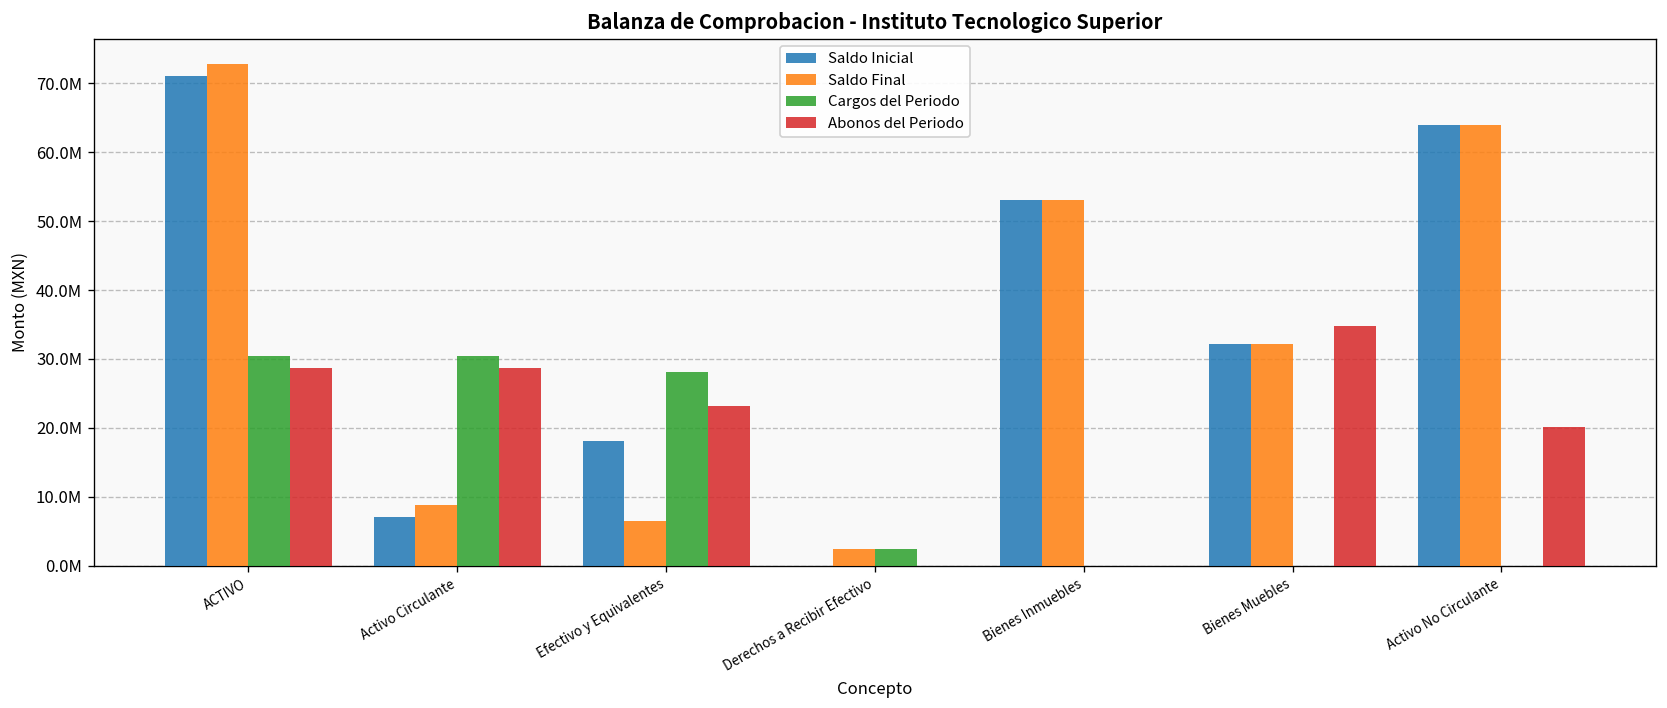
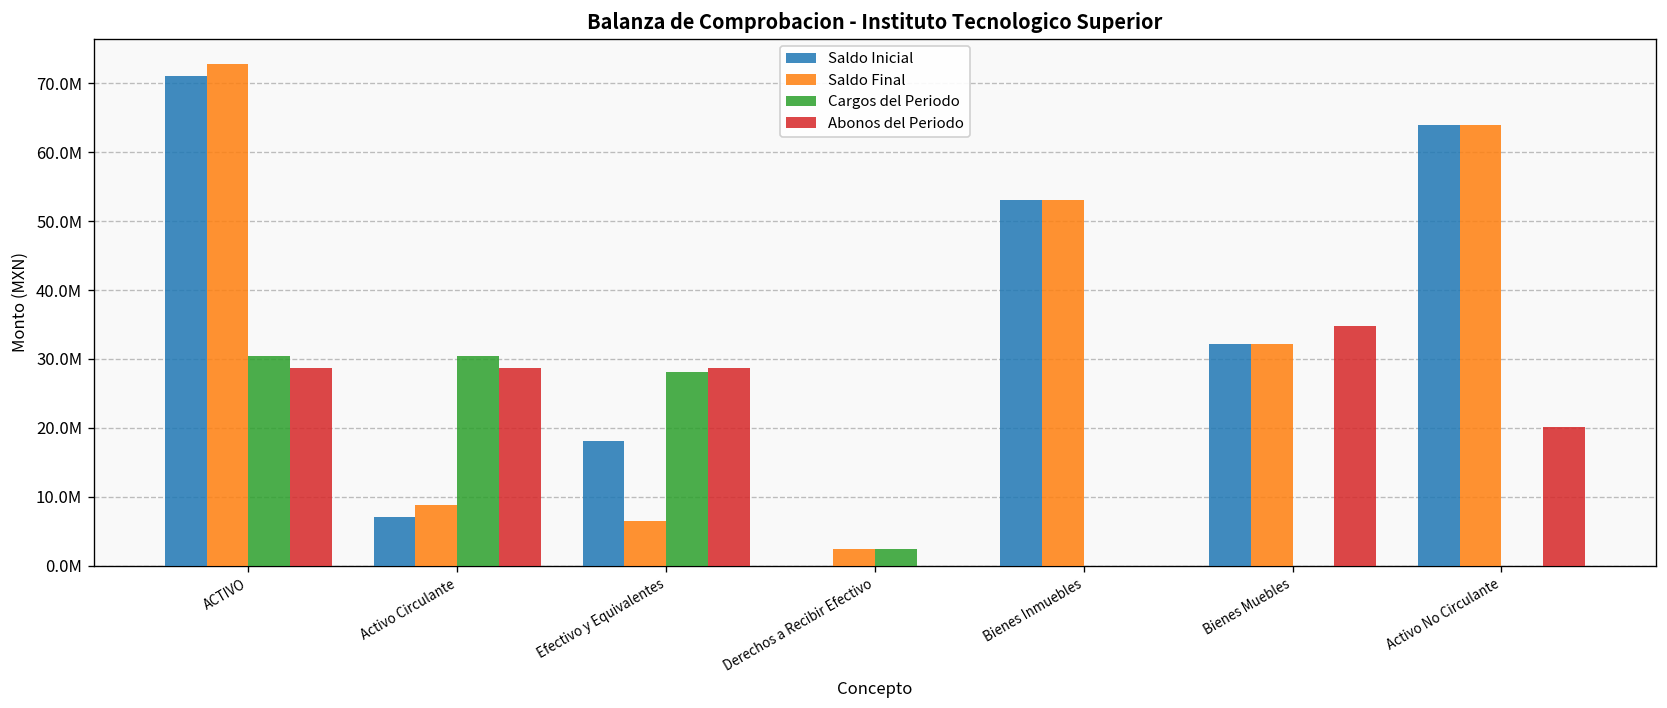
Abonos del Periodo, Efectivo y Equivalentes: 23000000 -> 29000000
